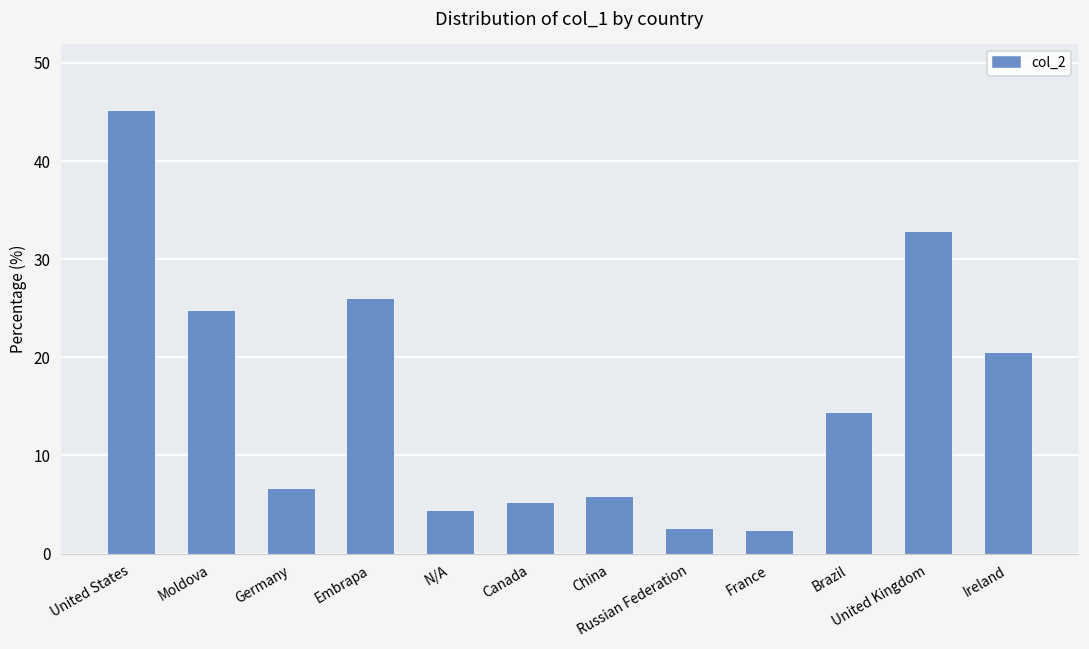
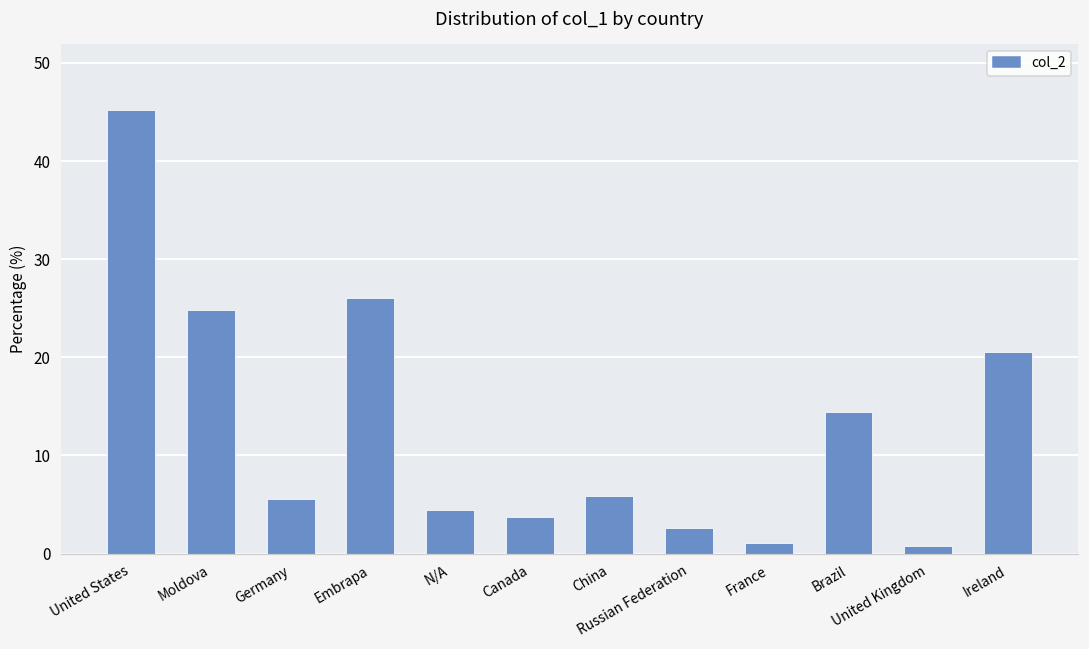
Germany: 7 -> 6
Canada: 5 -> 4
France: 2 -> 1
United Kingdom: 33 -> 1
